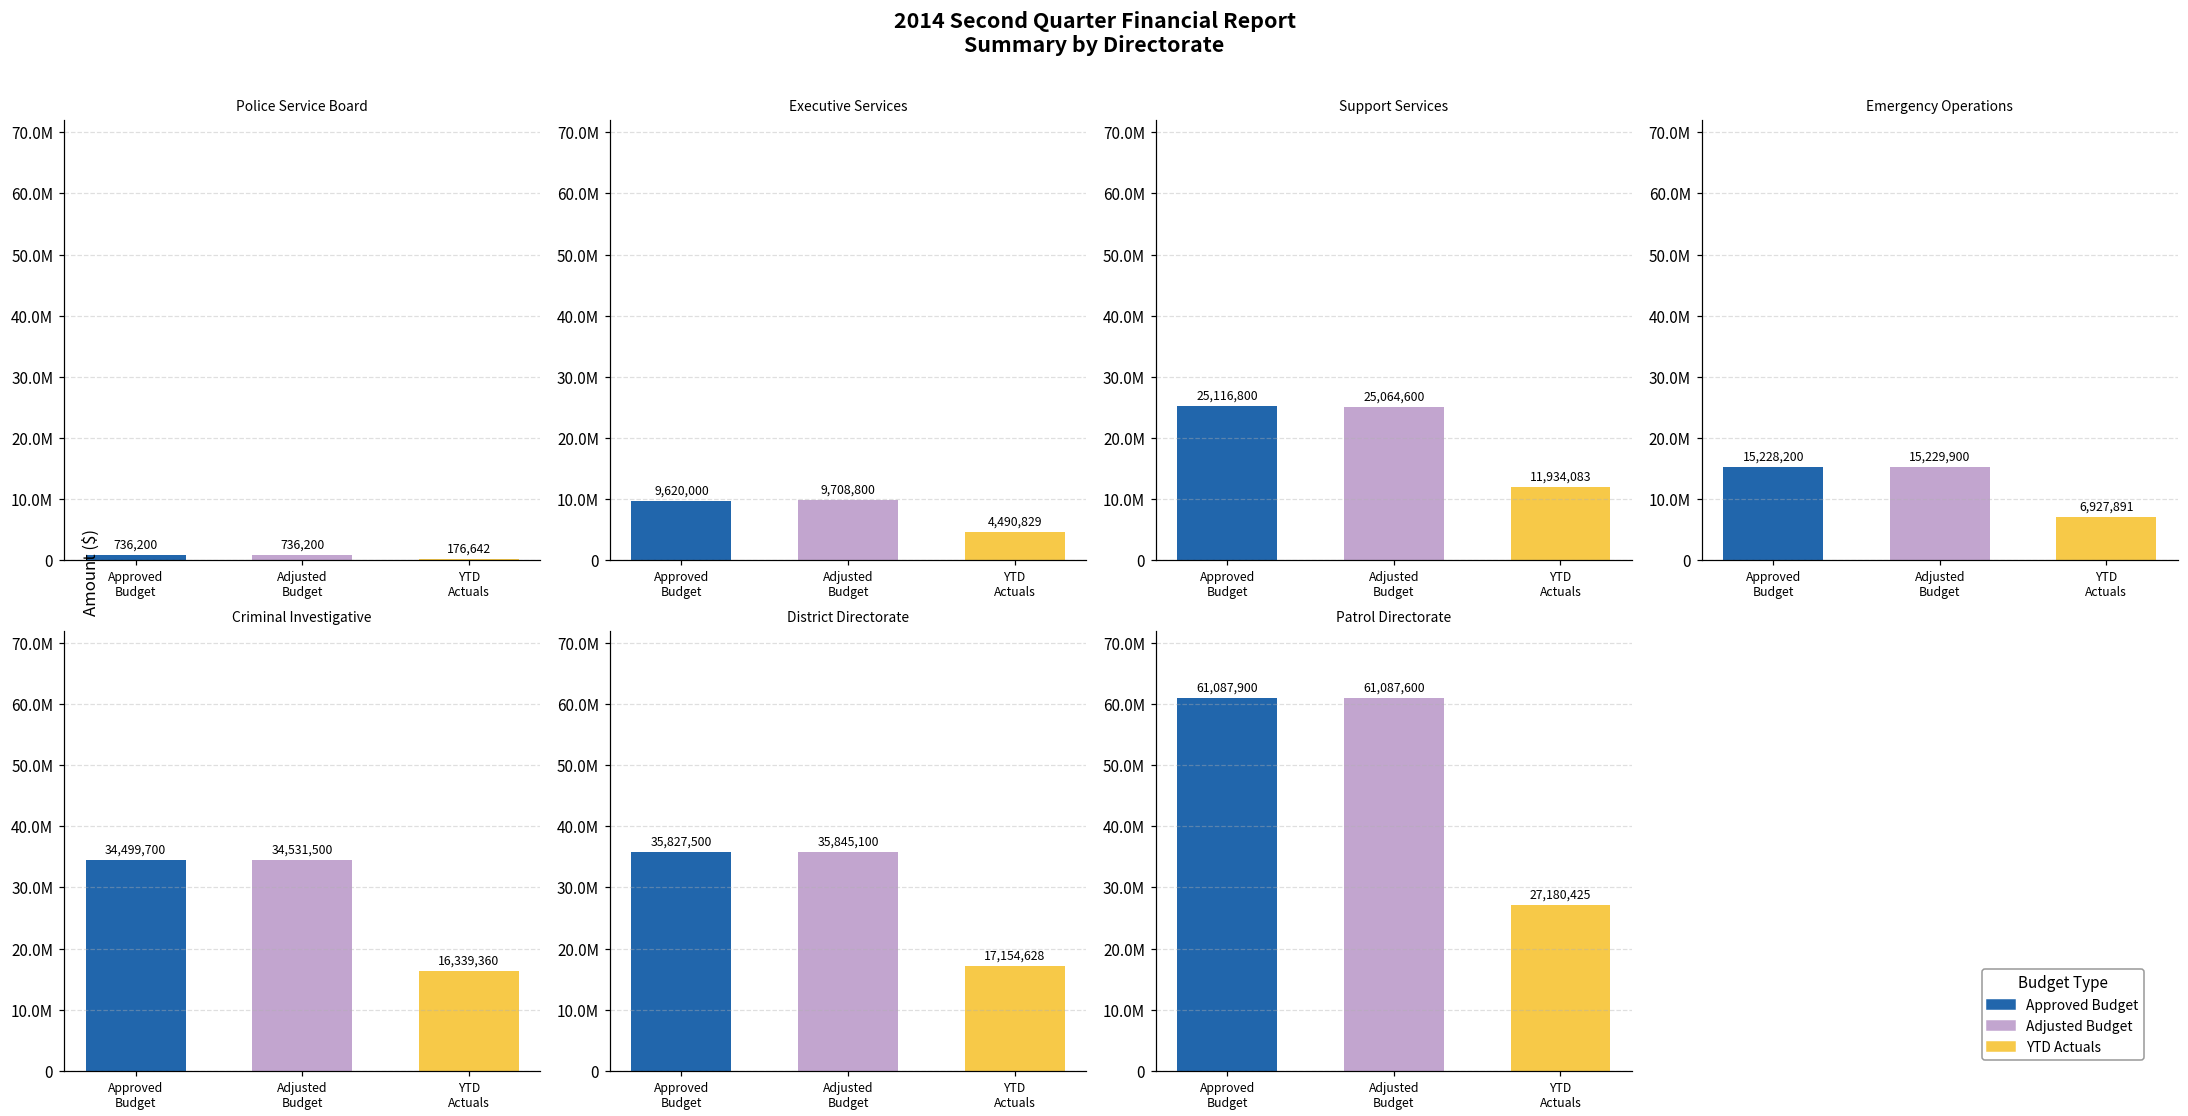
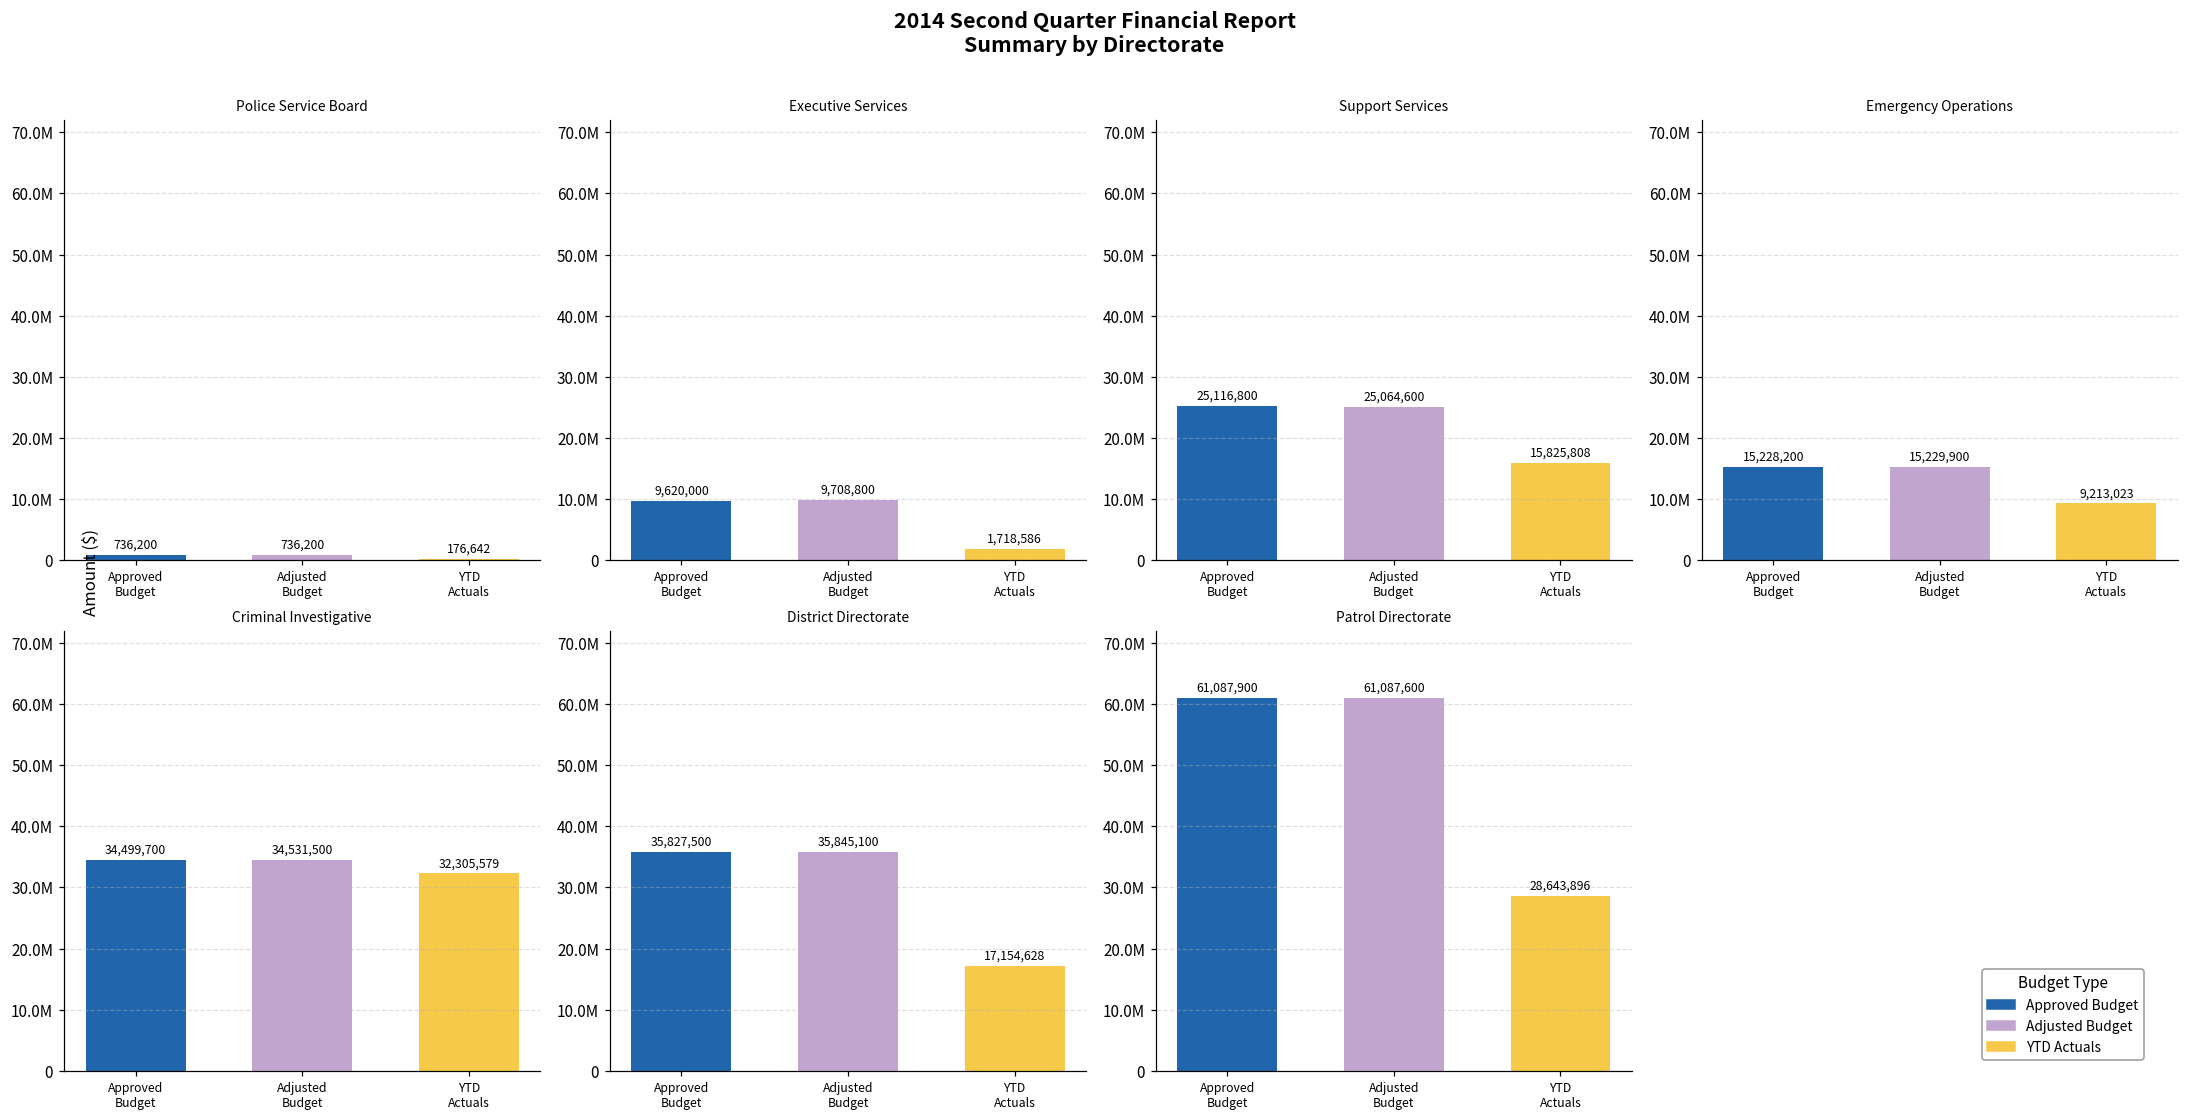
Executive Services, YTD Actuals: 4,490,829 -> 1,718,586
Support Services, YTD Actuals: 11,934,083 -> 15,825,808
Emergency Operations, YTD Actuals: 6,927,891 -> 9,213,023
Criminal Investigative, YTD Actuals: 16,339,360 -> 32,305,579
Patrol Directorate, YTD Actuals: 27,180,425 -> 28,643,896
